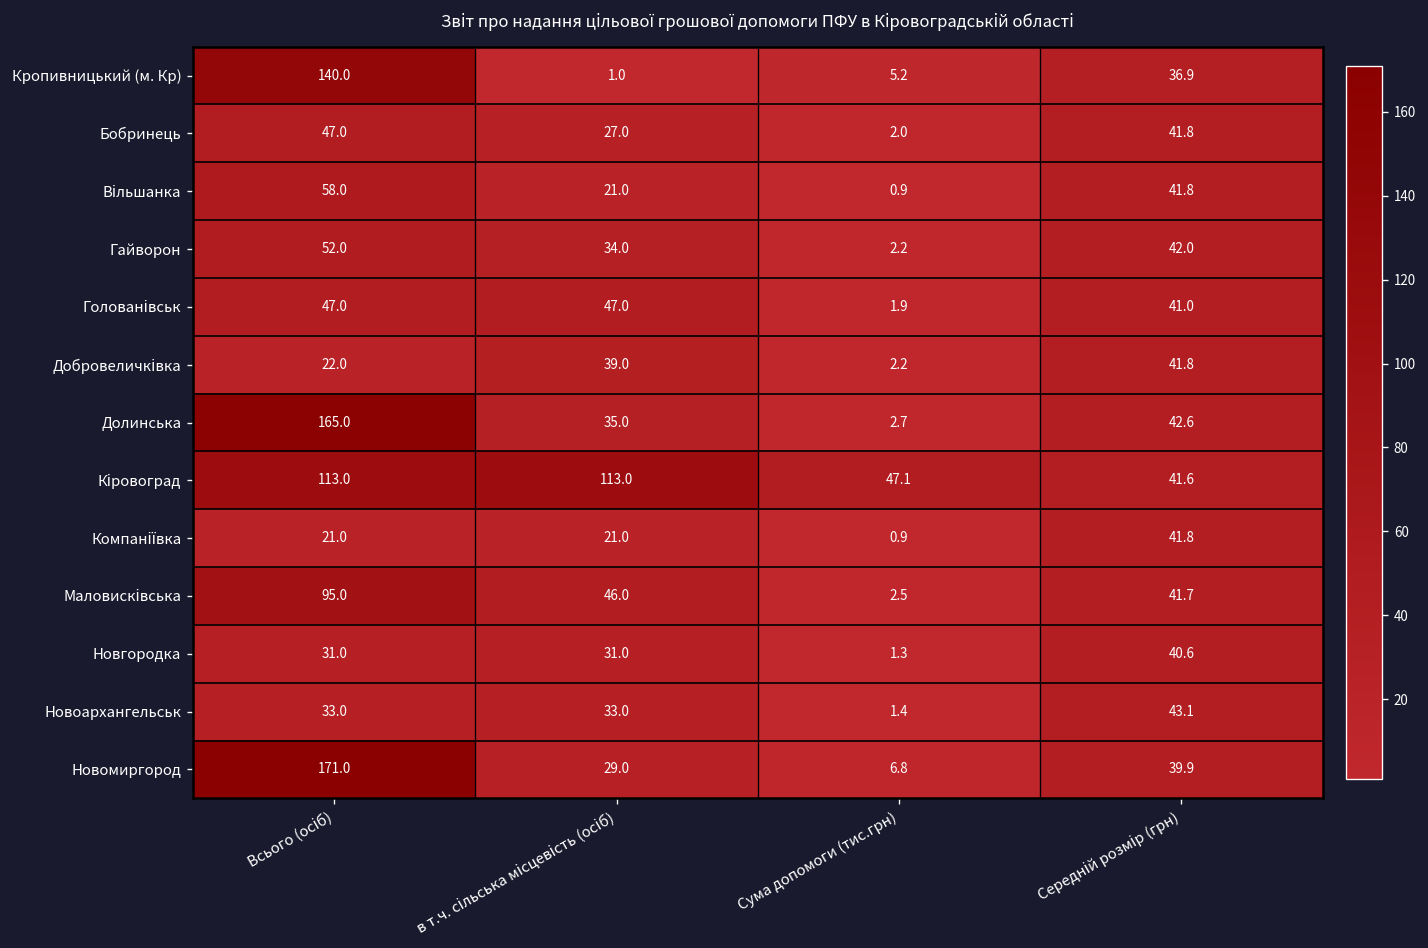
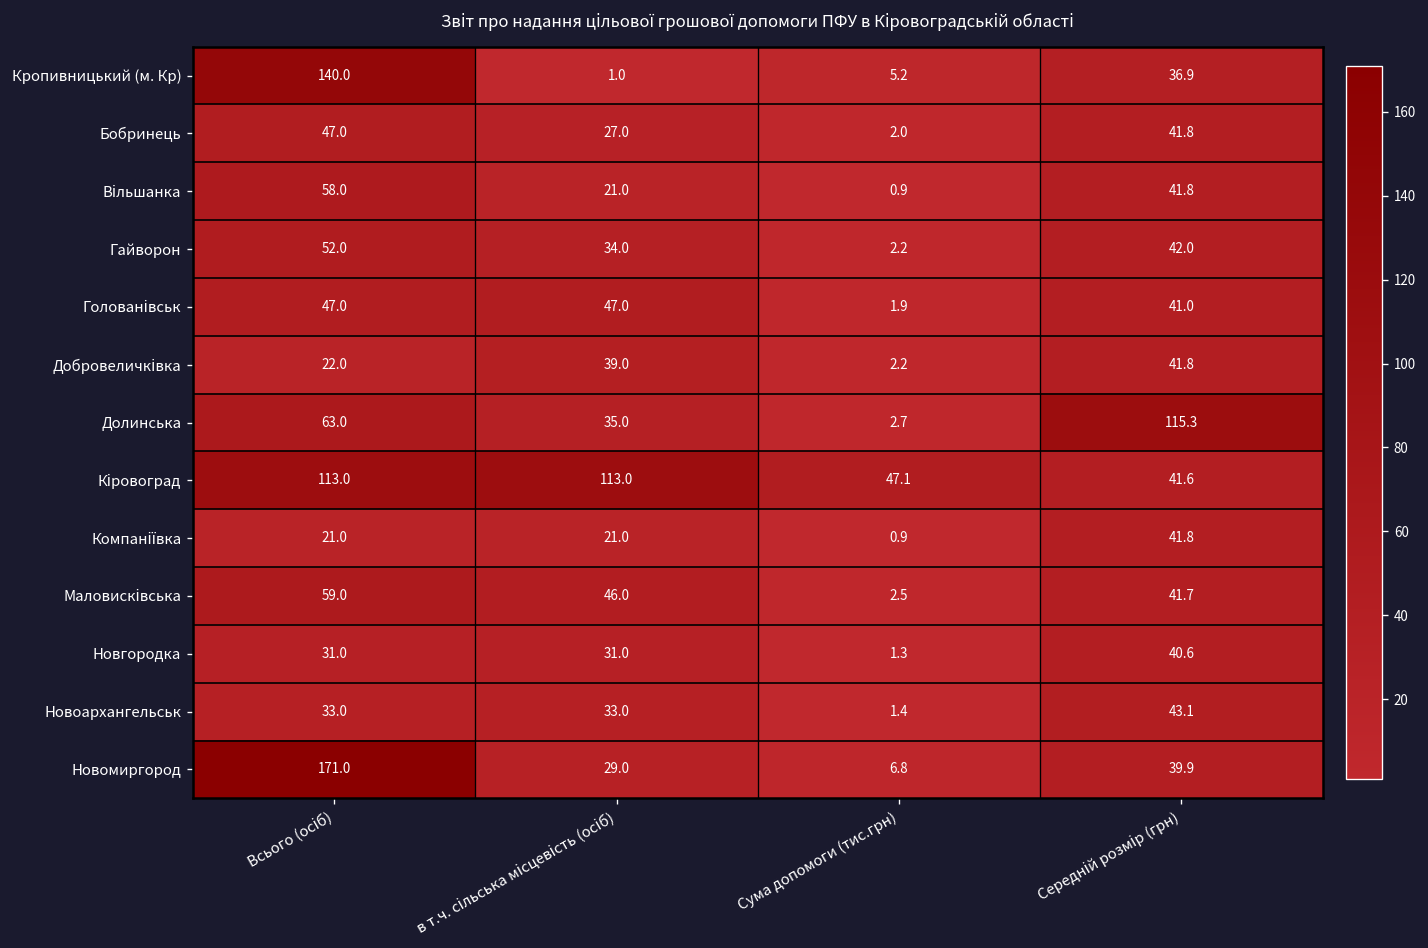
Долинська, Всього (осіб): 165.0 -> 63.0
Долинська, Середній розмір (грн): 42.6 -> 115.3
Маловисківська, Всього (осіб): 95.0 -> 59.0
